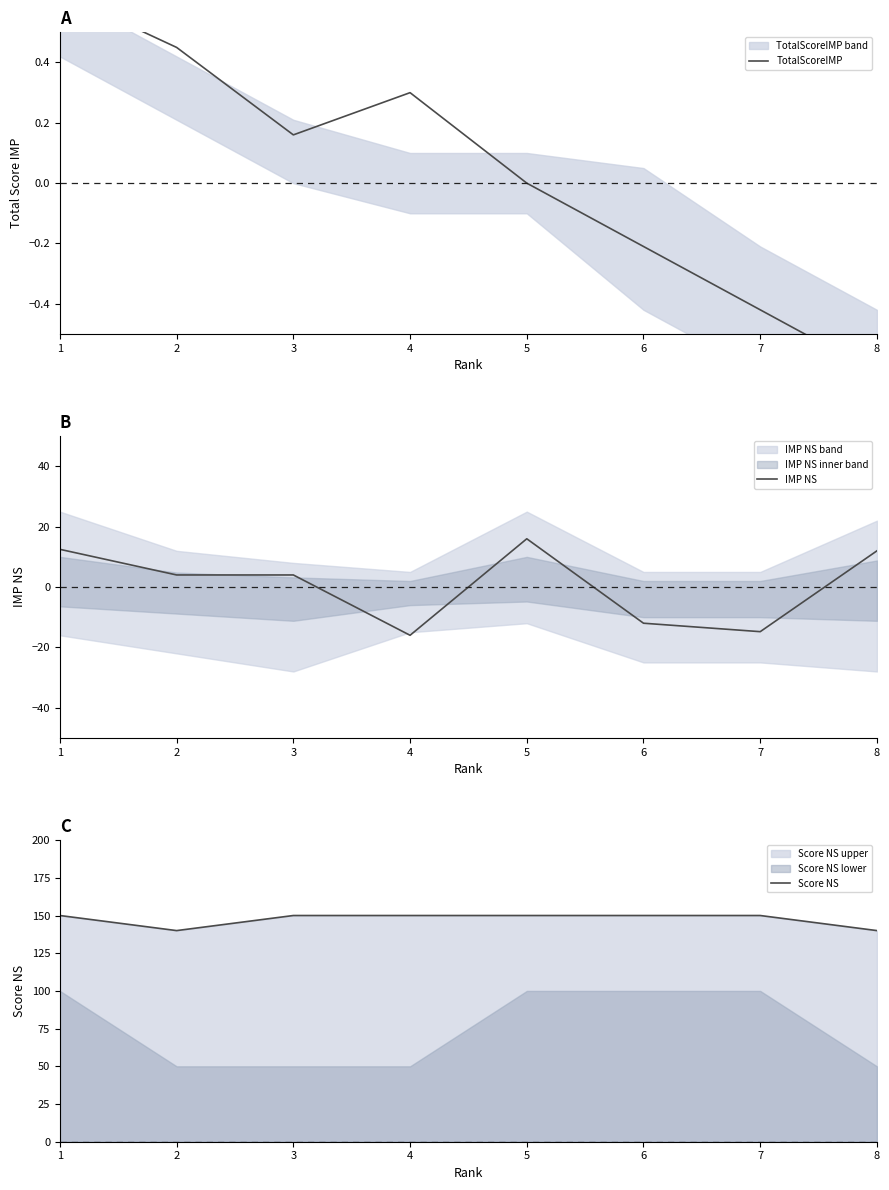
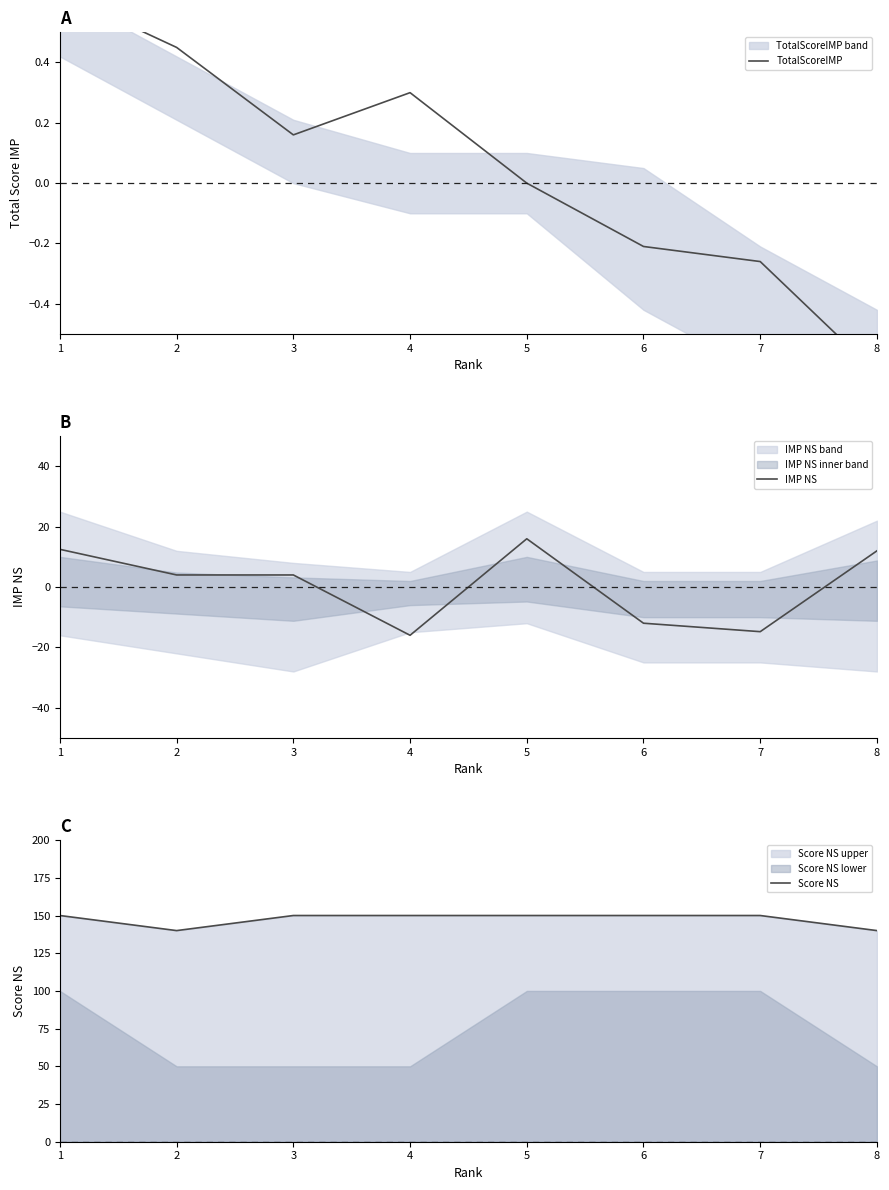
A, TotalScoreIMP, 7: -0.42 -> -0.26
